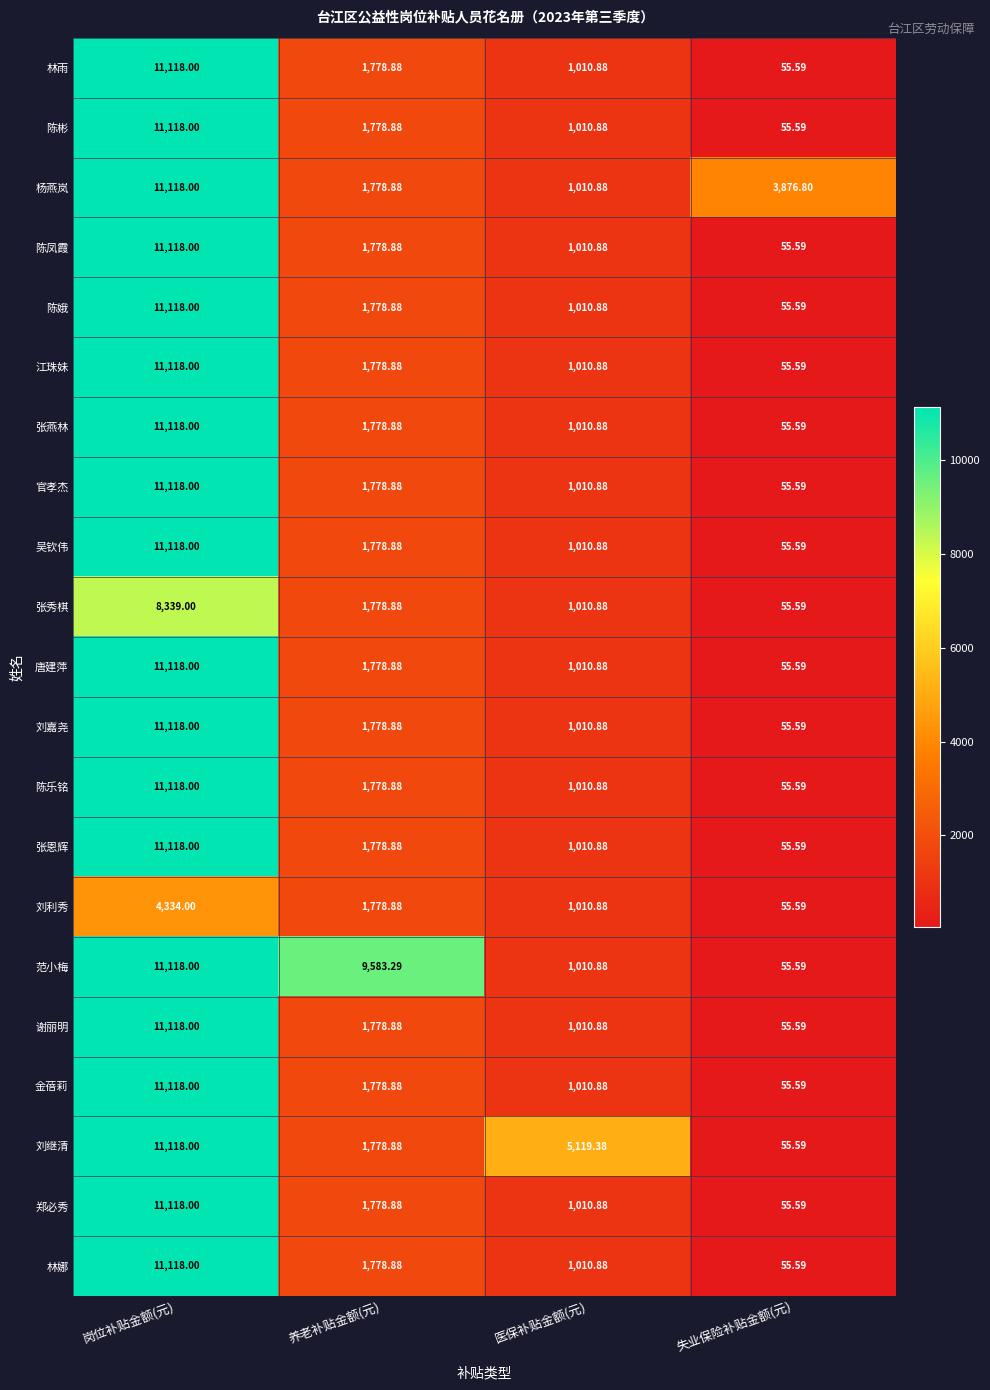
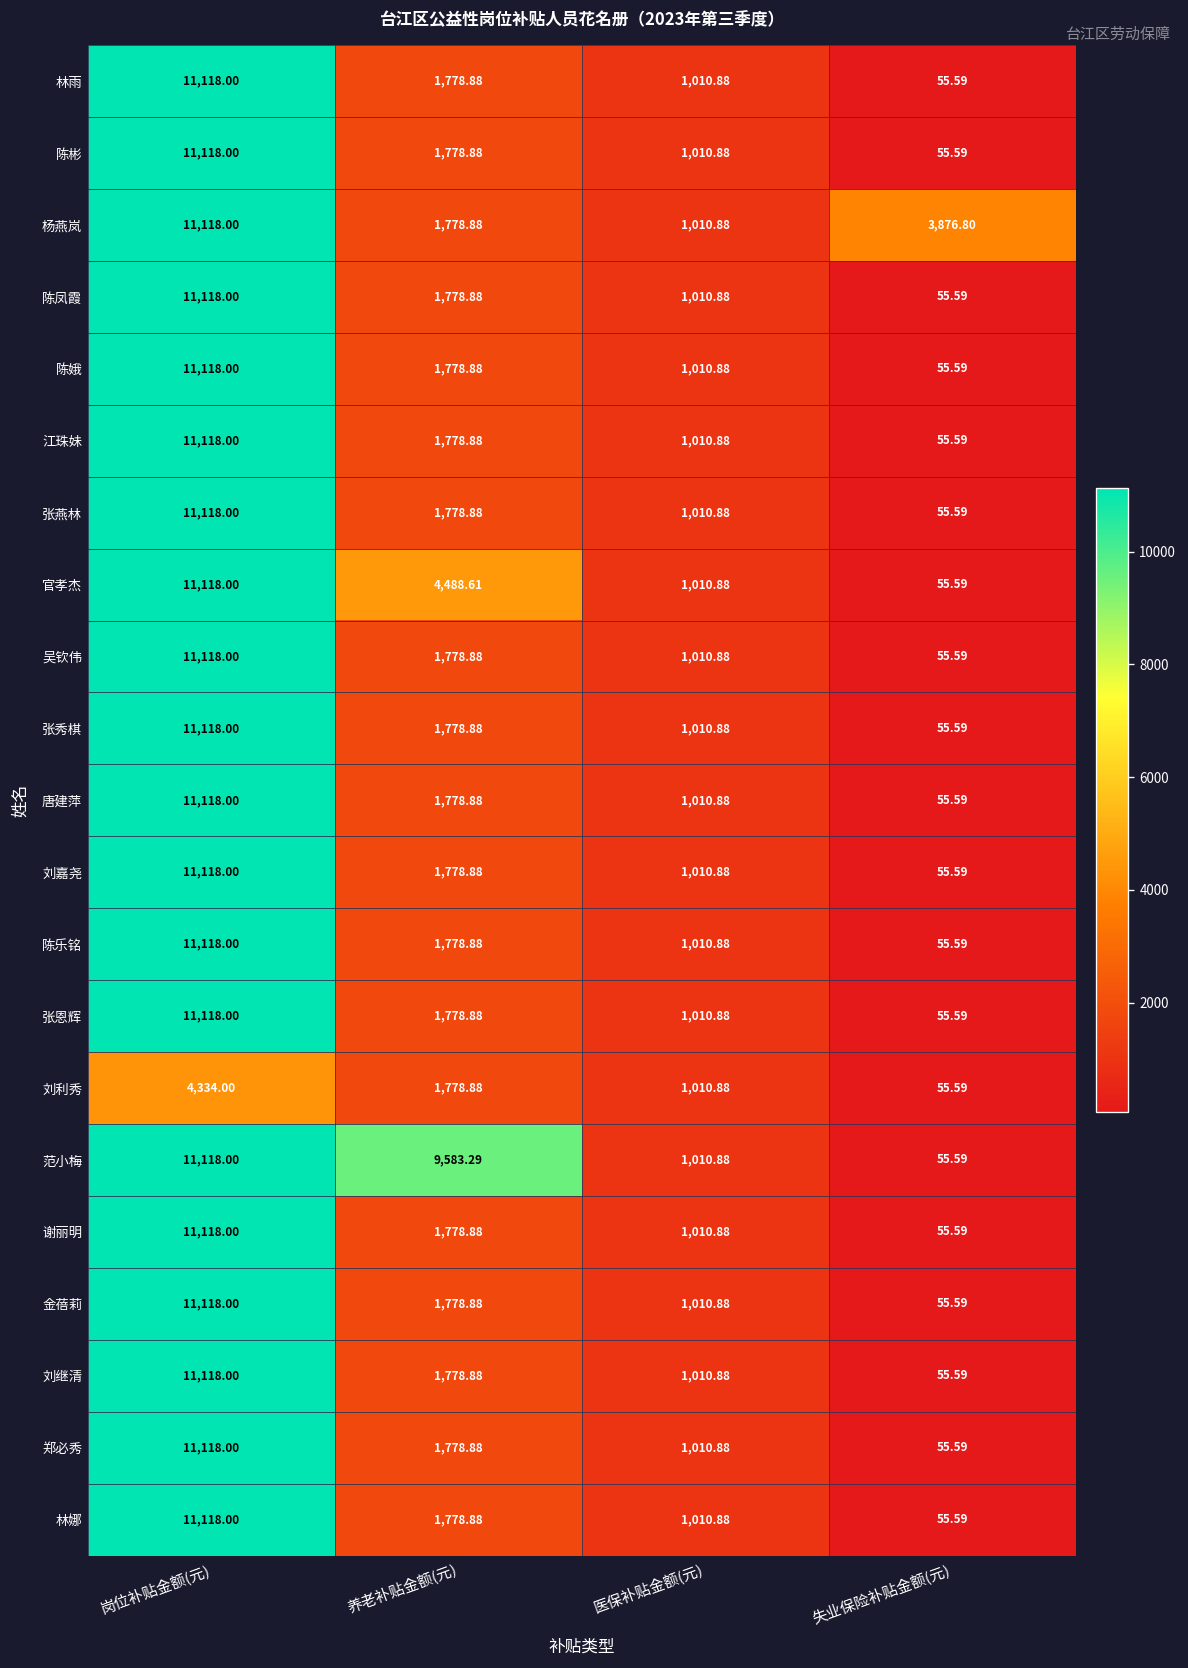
官孝杰, 养老补贴金额(元): 1,778.88 -> 4,488.61
张秀棋, 岗位补贴金额(元): 8,339.00 -> 11,118.00
刘继清, 医保补贴金额(元): 5,119.38 -> 1,010.88
